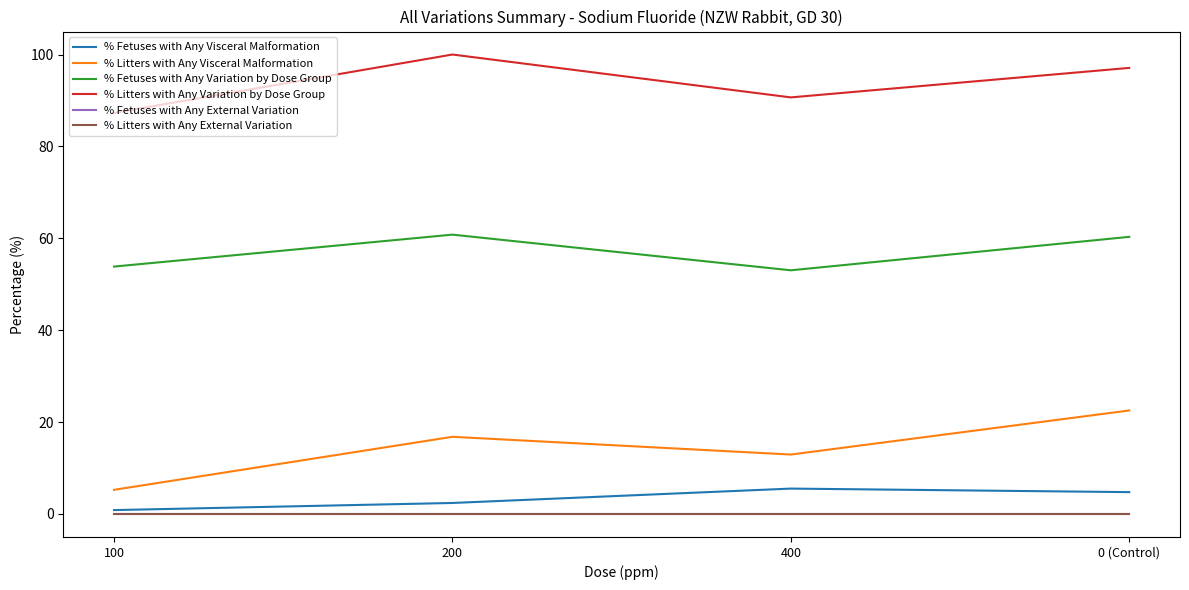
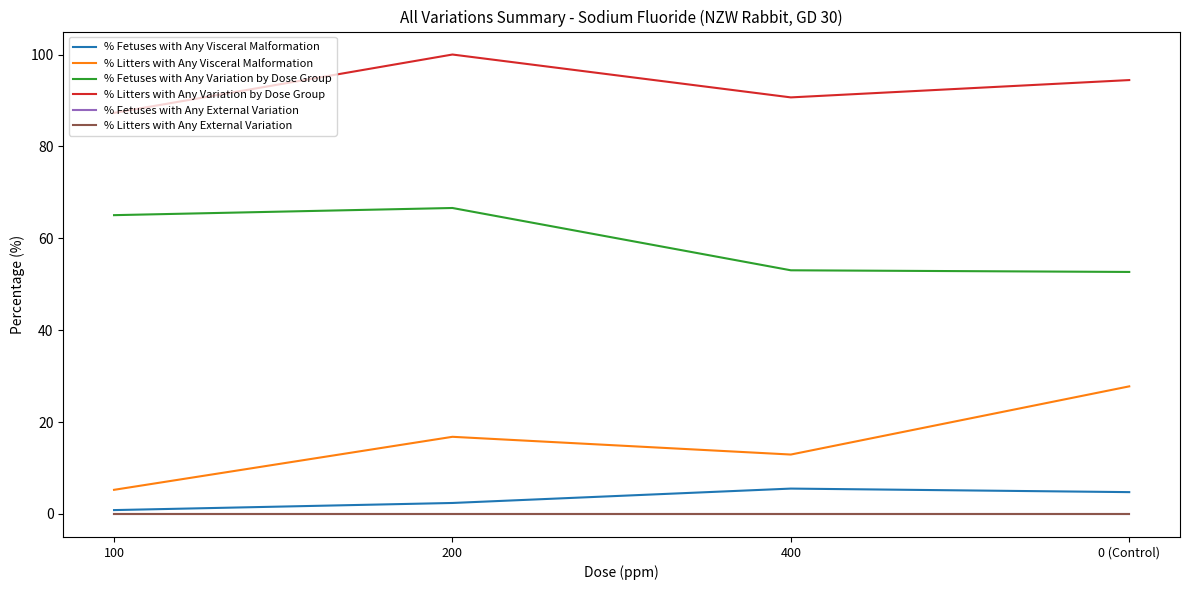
% Fetuses with Any Variation by Dose Group, 100: 54 -> 65
% Fetuses with Any Variation by Dose Group, 200: 61 -> 67
% Litters with Any Visceral Malformation, 0 (Control): 23 -> 28
% Fetuses with Any Variation by Dose Group, 0 (Control): 60 -> 53
% Litters with Any Variation by Dose Group, 0 (Control): 97 -> 94
